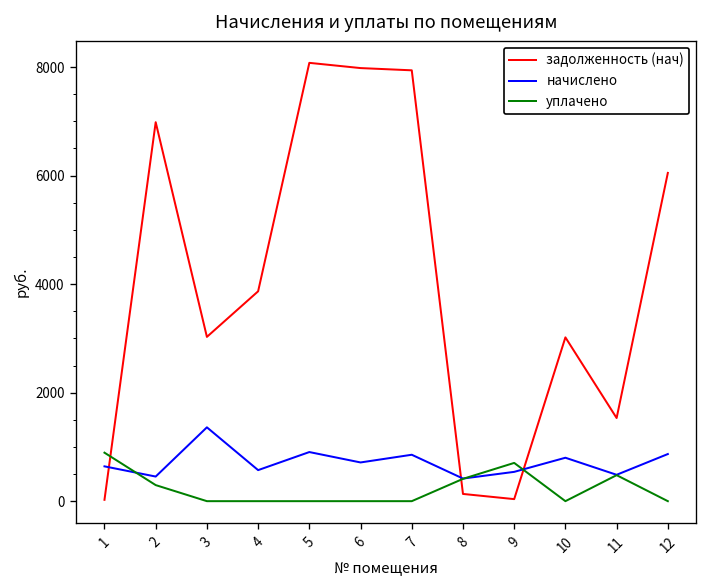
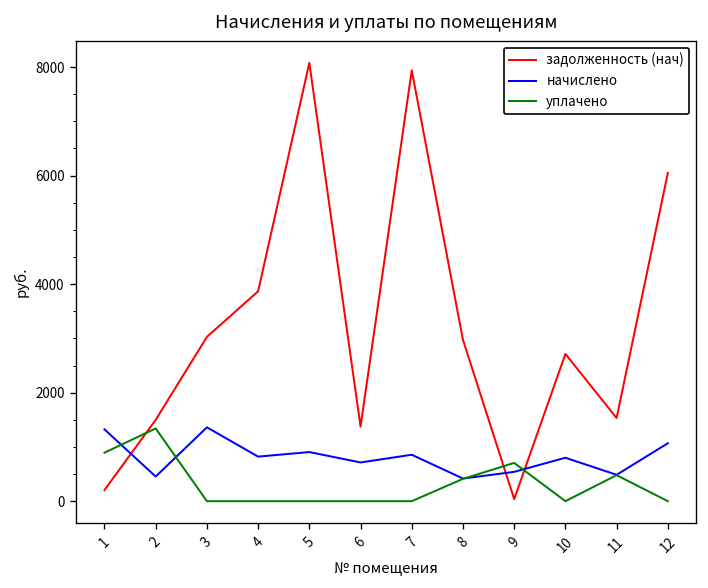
задолженность (нач), 1: 0 -> 200
начислено, 1: 600 -> 1300
задолженность (нач), 2: 7000 -> 1500
уплачено, 2: 300 -> 1300
начислено, 4: 600 -> 800
задолженность (нач), 6: 8000 -> 1400
задолженность (нач), 8: 100 -> 3000
задолженность (нач), 10: 3000 -> 2700
начислено, 12: 900 -> 1100
